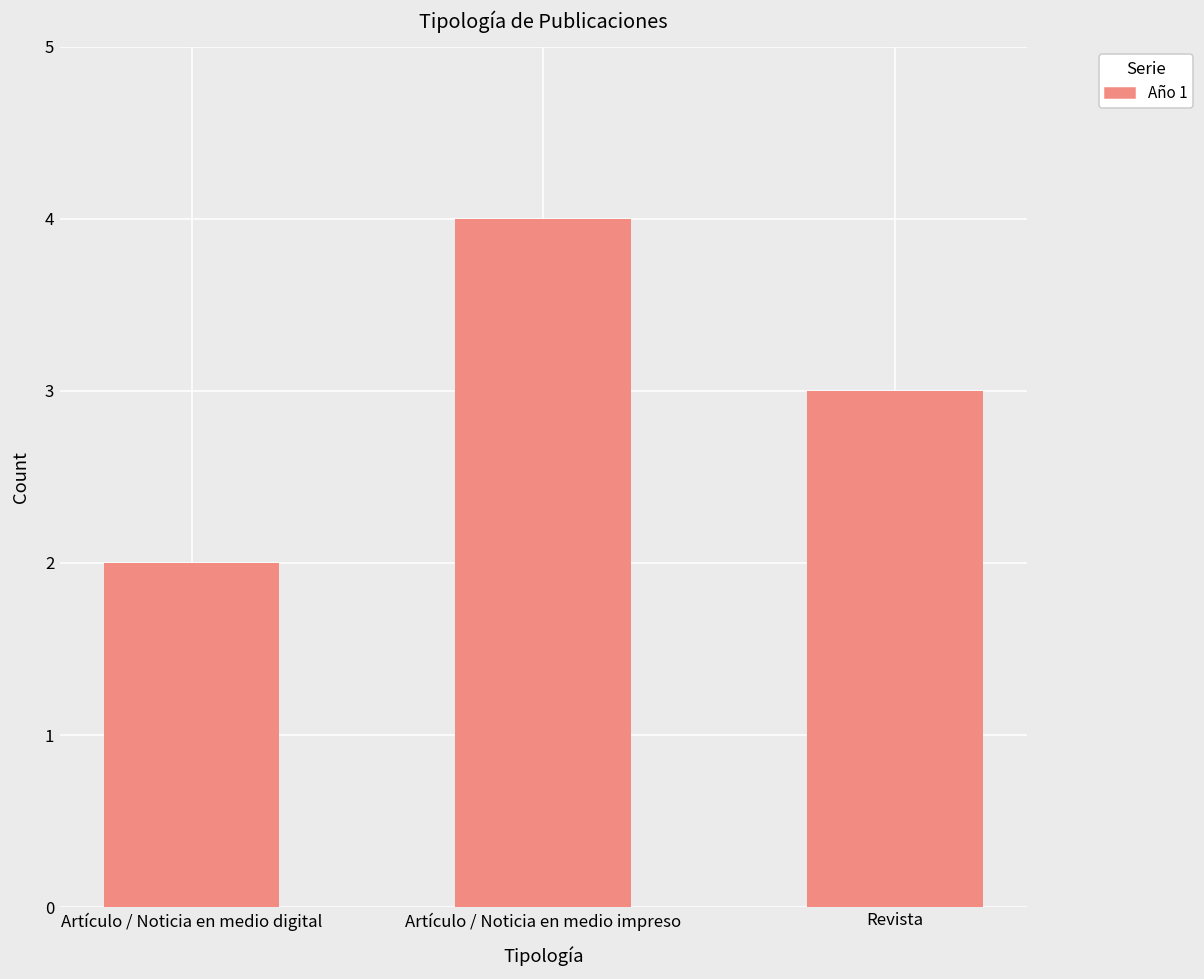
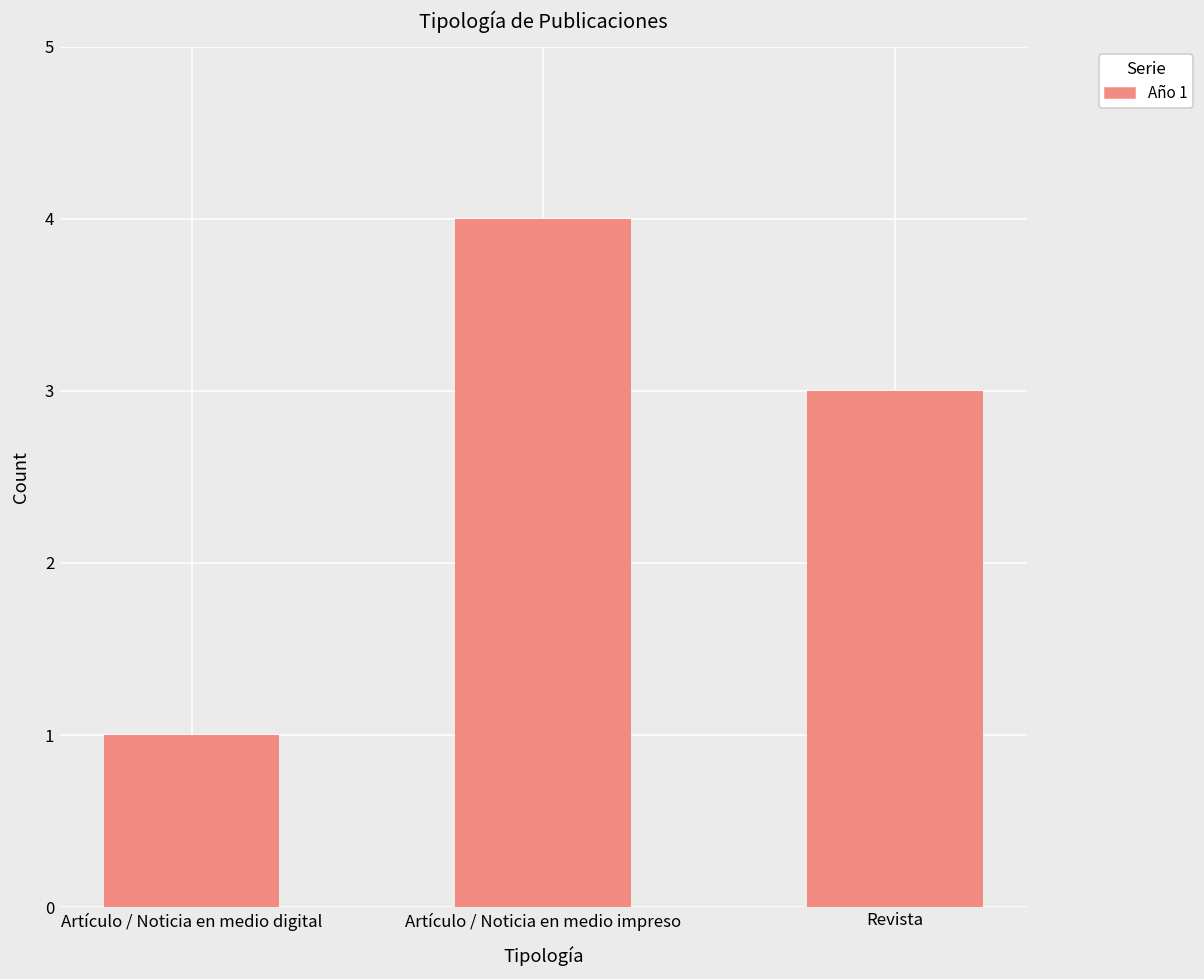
Artículo / Noticia en medio digital: 2 -> 1
